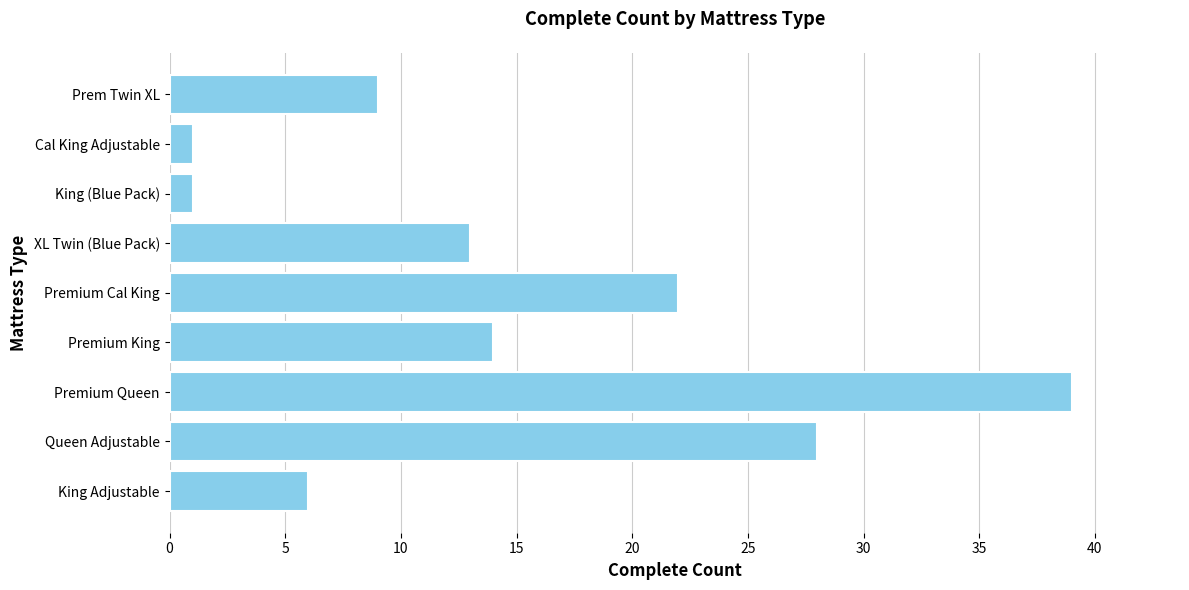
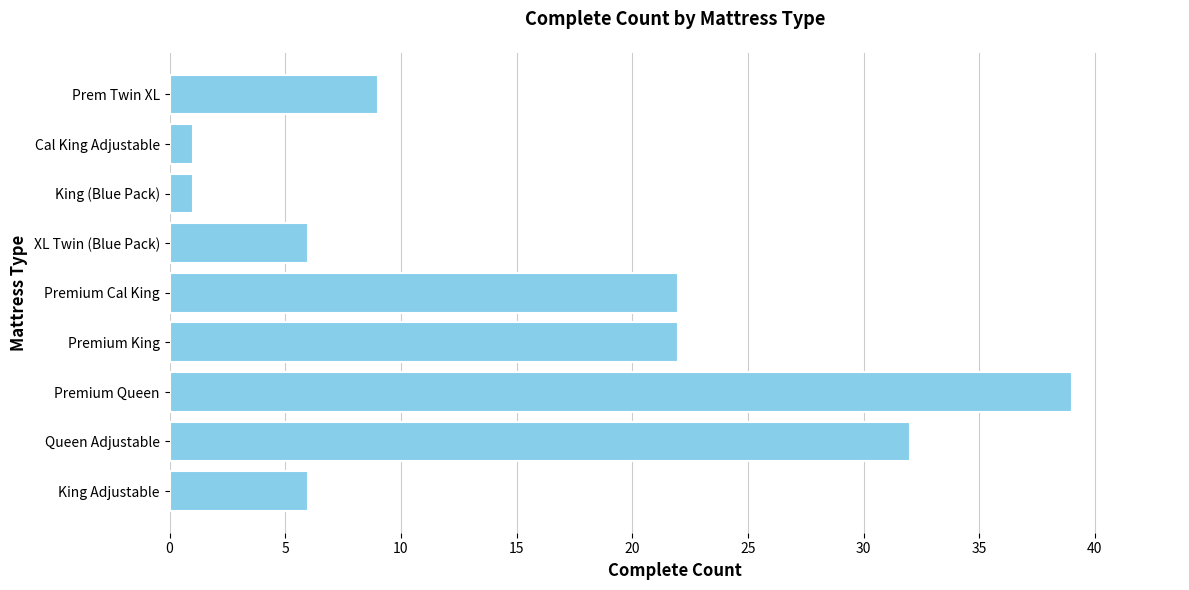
XL Twin (Blue Pack): 13 -> 6
Premium King: 14 -> 22
Queen Adjustable: 28 -> 32
